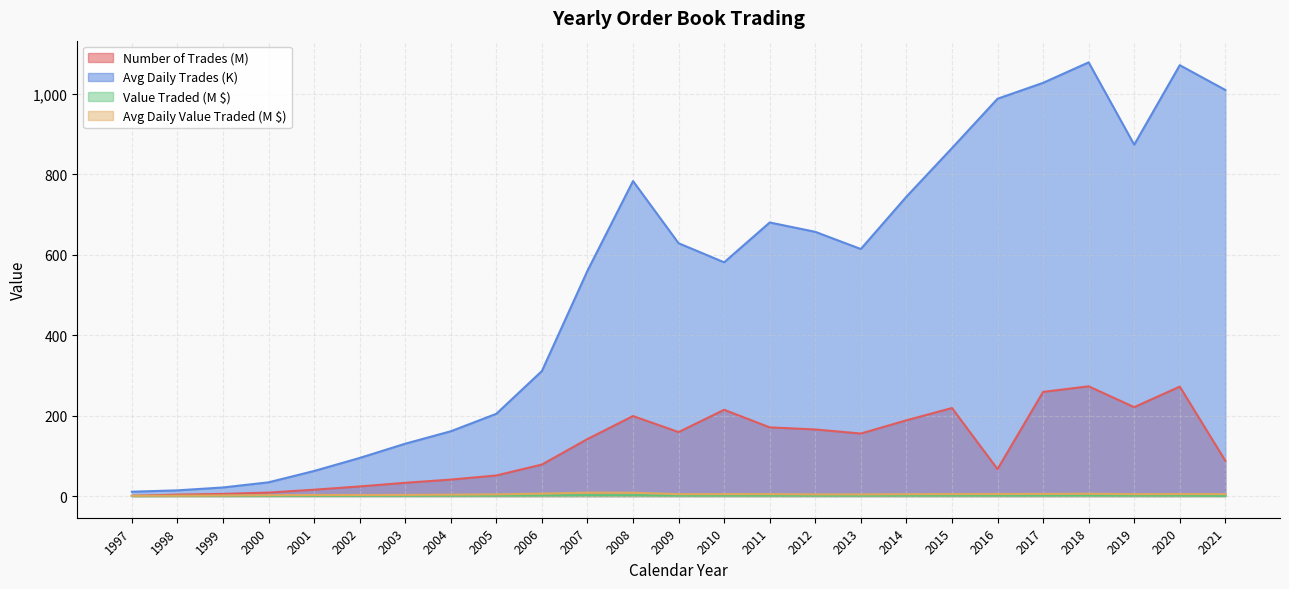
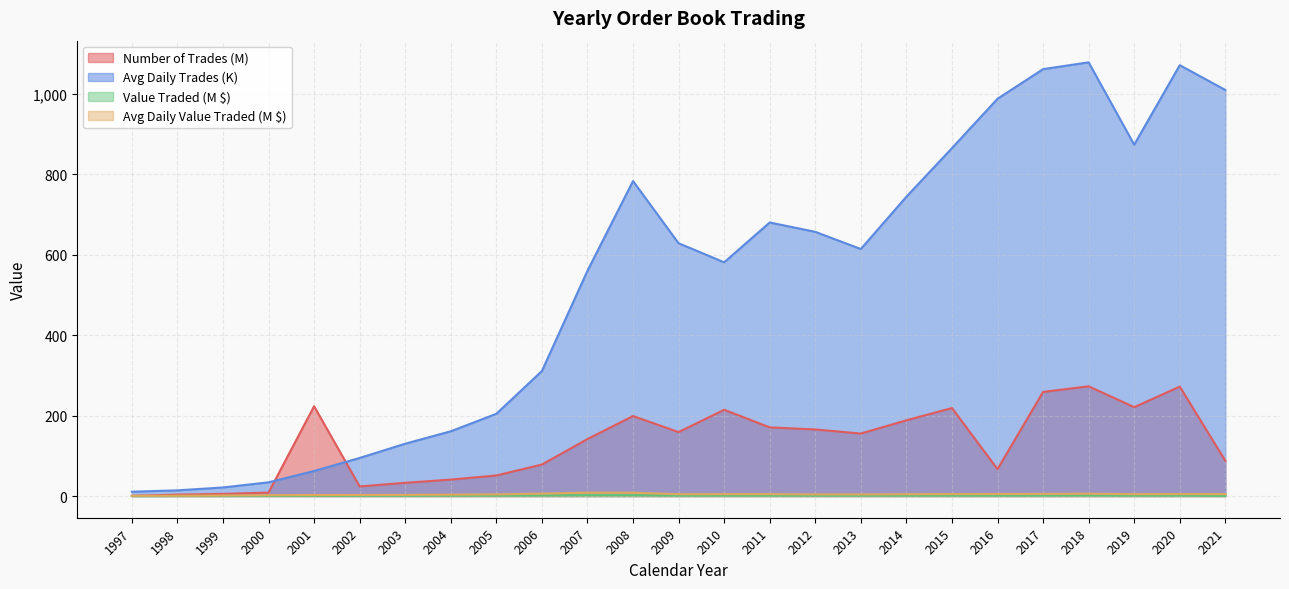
Number of Trades (M), 2001: 20 -> 220
Avg Daily Trades (K), 2017: 1,030 -> 1,060
